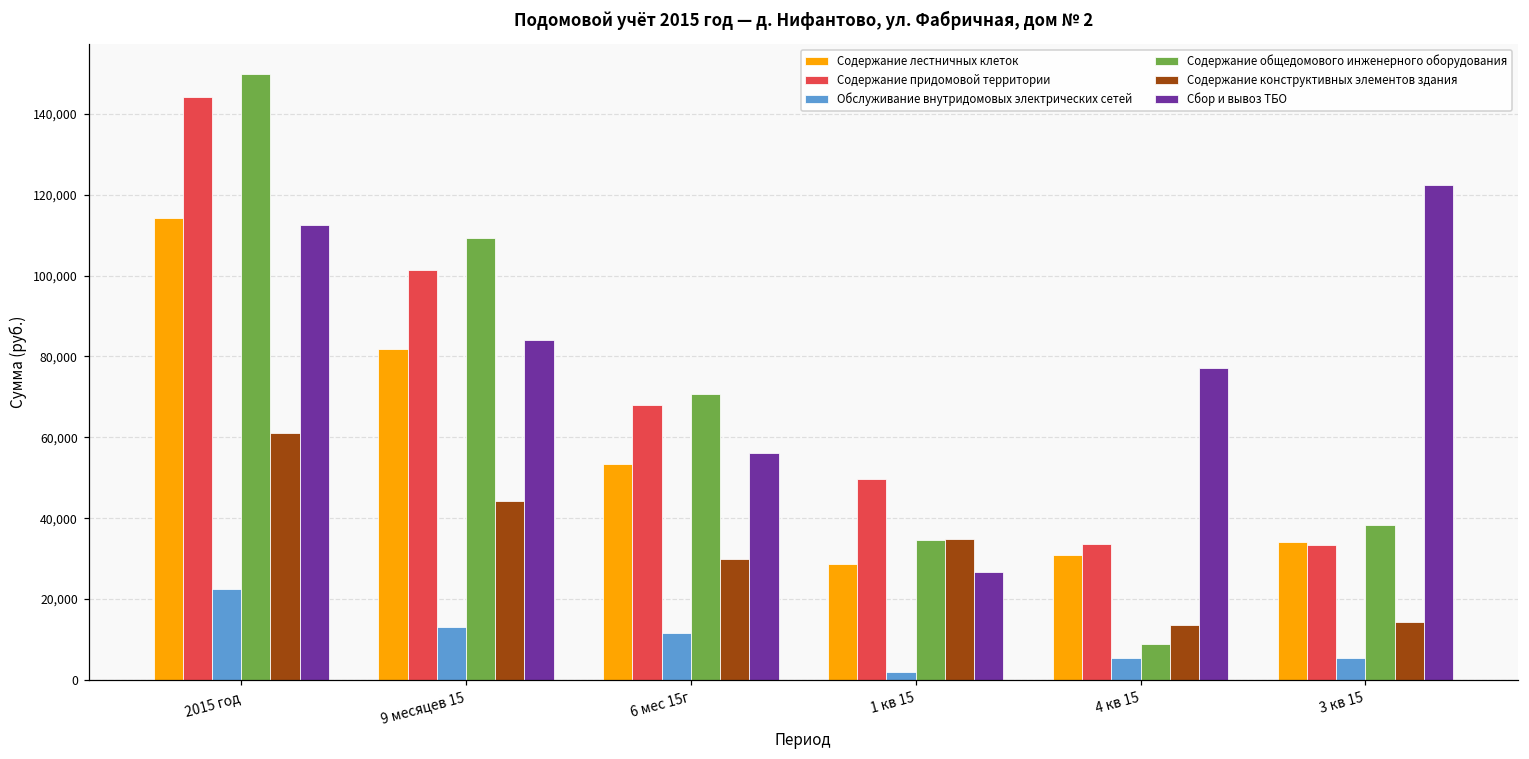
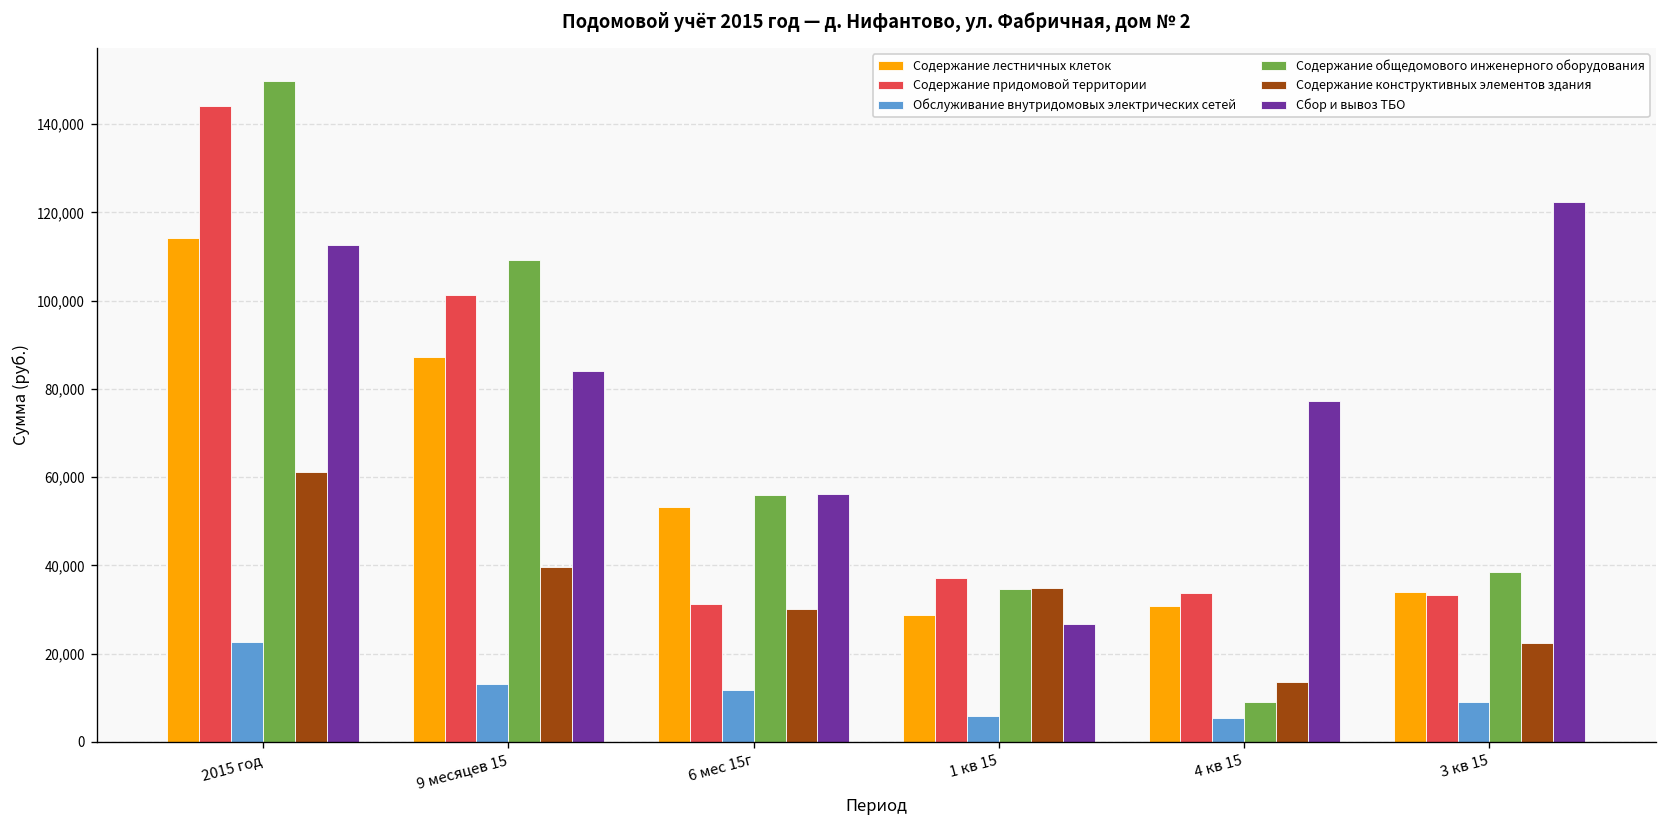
Содержание лестничных клеток, 9 месяцев 15: 82,000 -> 87,000
Содержание конструктивных элементов здания, 9 месяцев 15: 44,000 -> 40,000
Содержание придомовой территории, 6 мес 15г: 68,000 -> 31,000
Содержание общедомового инженерного оборудования, 6 мес 15г: 71,000 -> 56,000
Содержание придомовой территории, 1 кв 15: 50,000 -> 37,000
Обслуживание внутридомовых электрических сетей, 1 кв 15: 2,000 -> 6,000
Обслуживание внутридомовых электрических сетей, 3 кв 15: 5,000 -> 9,000
Содержание конструктивных элементов здания, 3 кв 15: 14,000 -> 22,000
